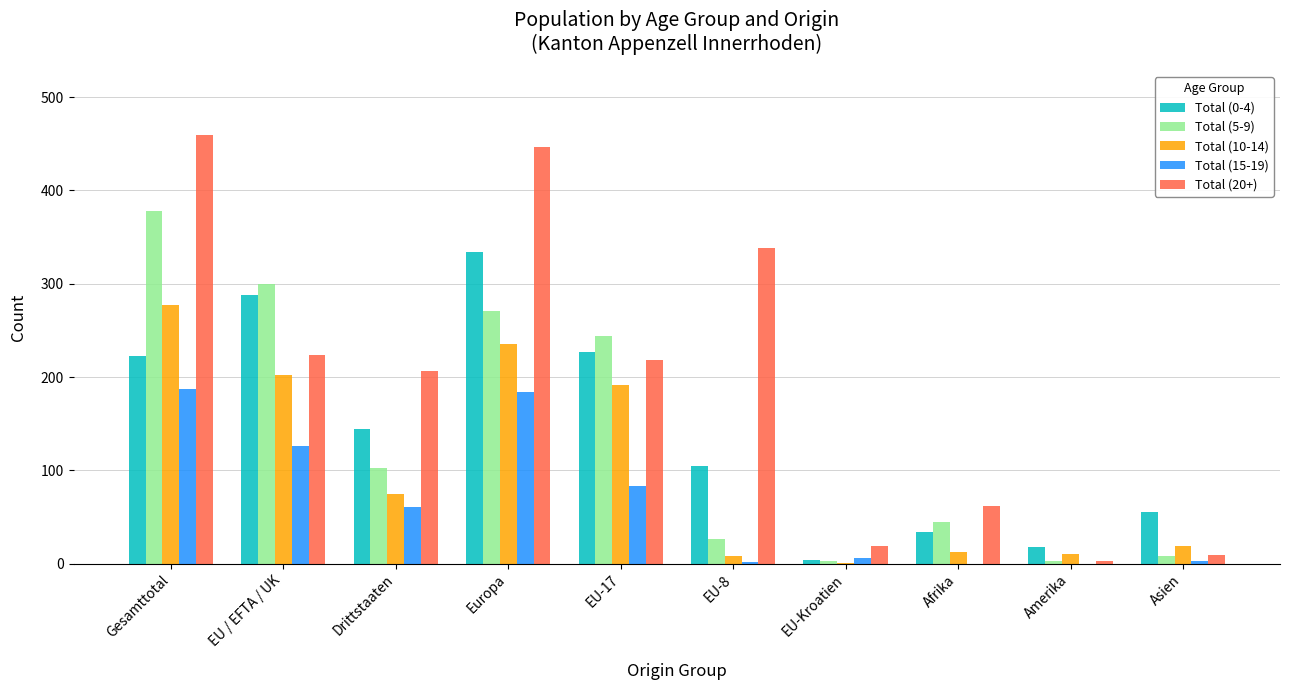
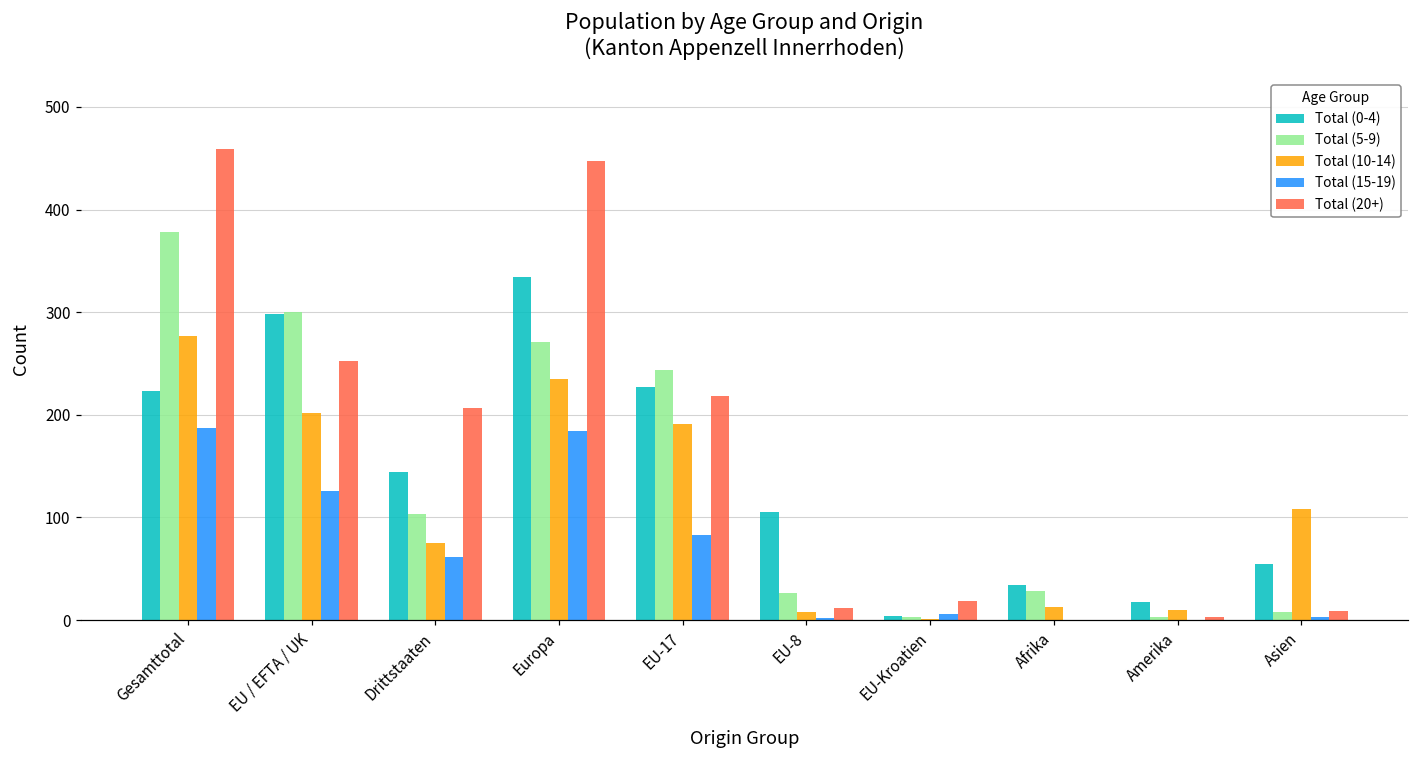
Total (0-4), EU / EFTA / UK: 290 -> 300
Total (20+), EU / EFTA / UK: 220 -> 250
Total (20+), EU-8: 340 -> 10
Total (5-9), Afrika: 50 -> 30
Total (20+), Afrika: 60 -> 0
Total (10-14), Asien: 20 -> 110
